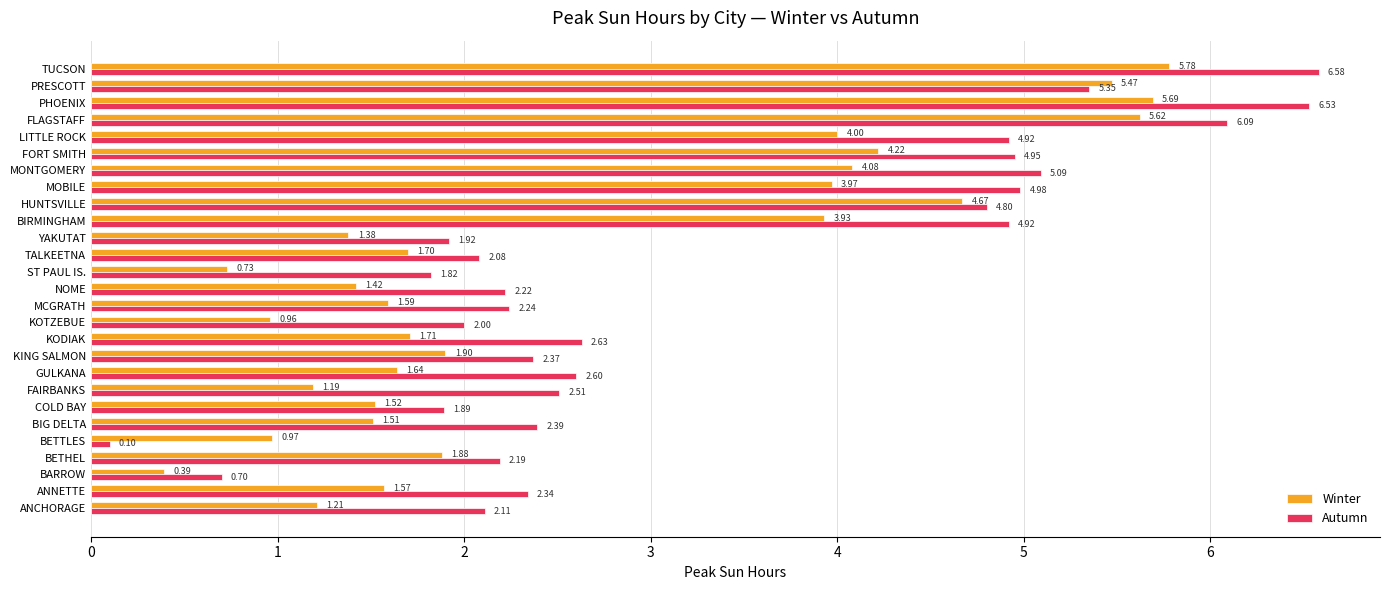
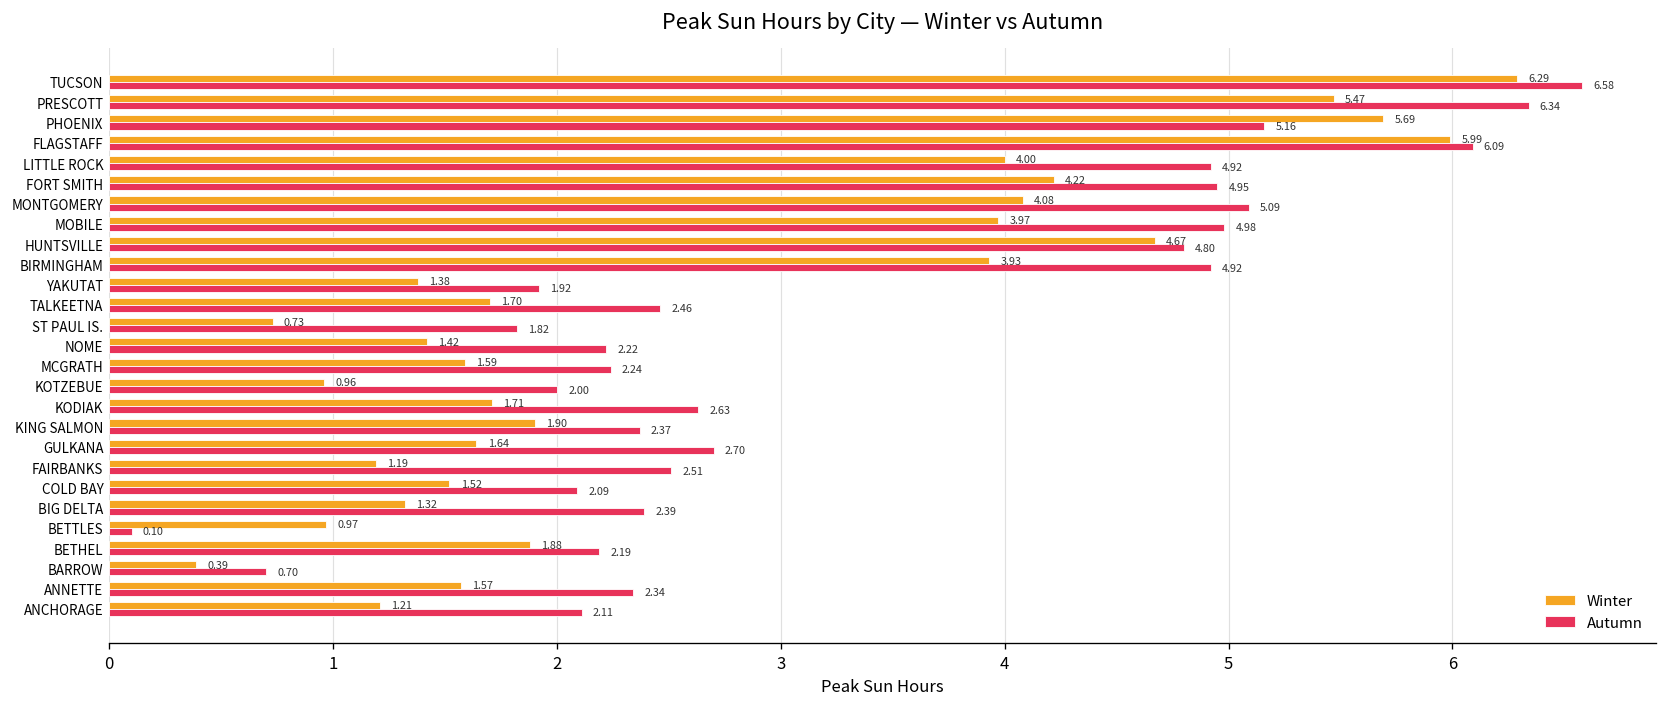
Winter, TUCSON: 5.78 -> 6.29
Autumn, PRESCOTT: 5.35 -> 6.34
Autumn, PHOENIX: 6.53 -> 5.16
Winter, FLAGSTAFF: 5.62 -> 5.99
Autumn, TALKEETNA: 2.08 -> 2.46
Autumn, GULKANA: 2.60 -> 2.70
Autumn, COLD BAY: 1.89 -> 2.09
Winter, BIG DELTA: 1.51 -> 1.32
